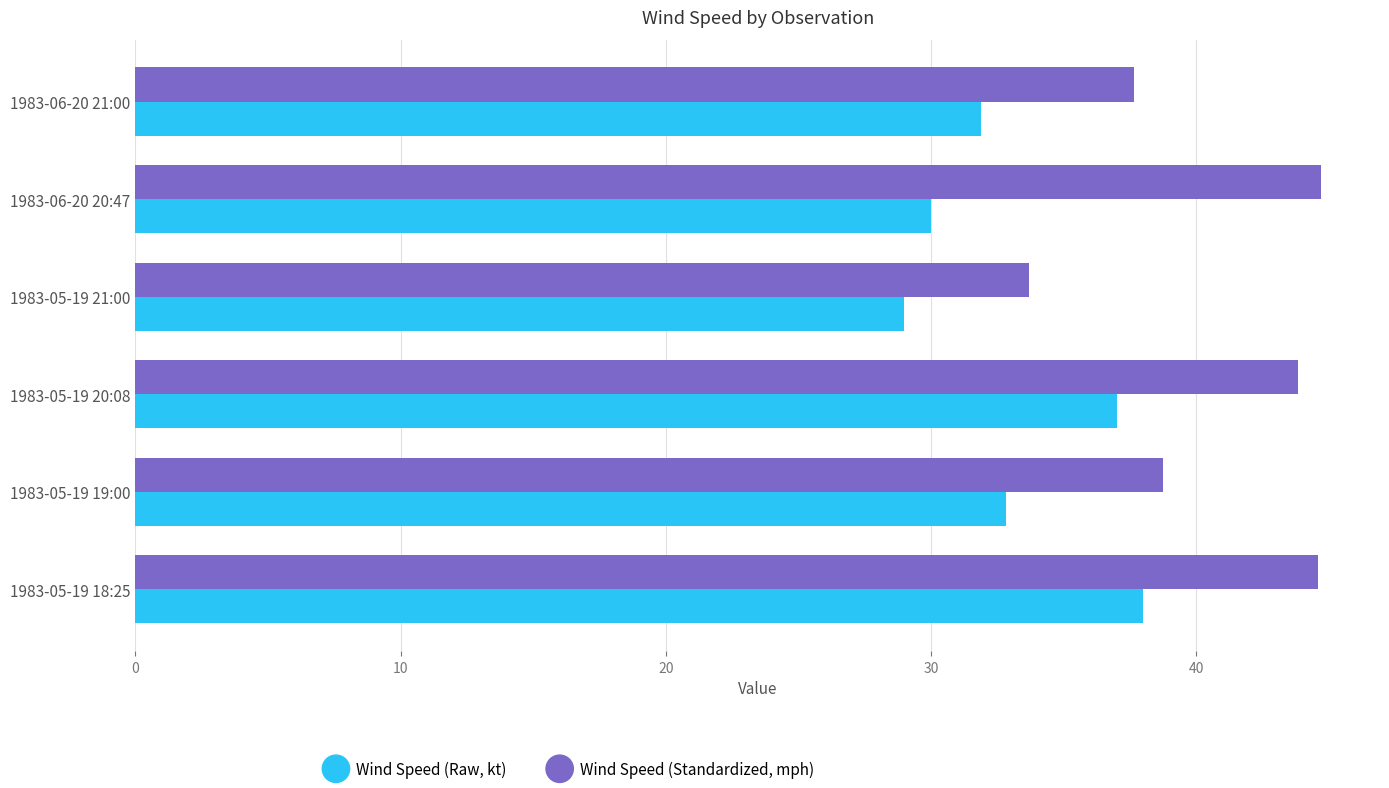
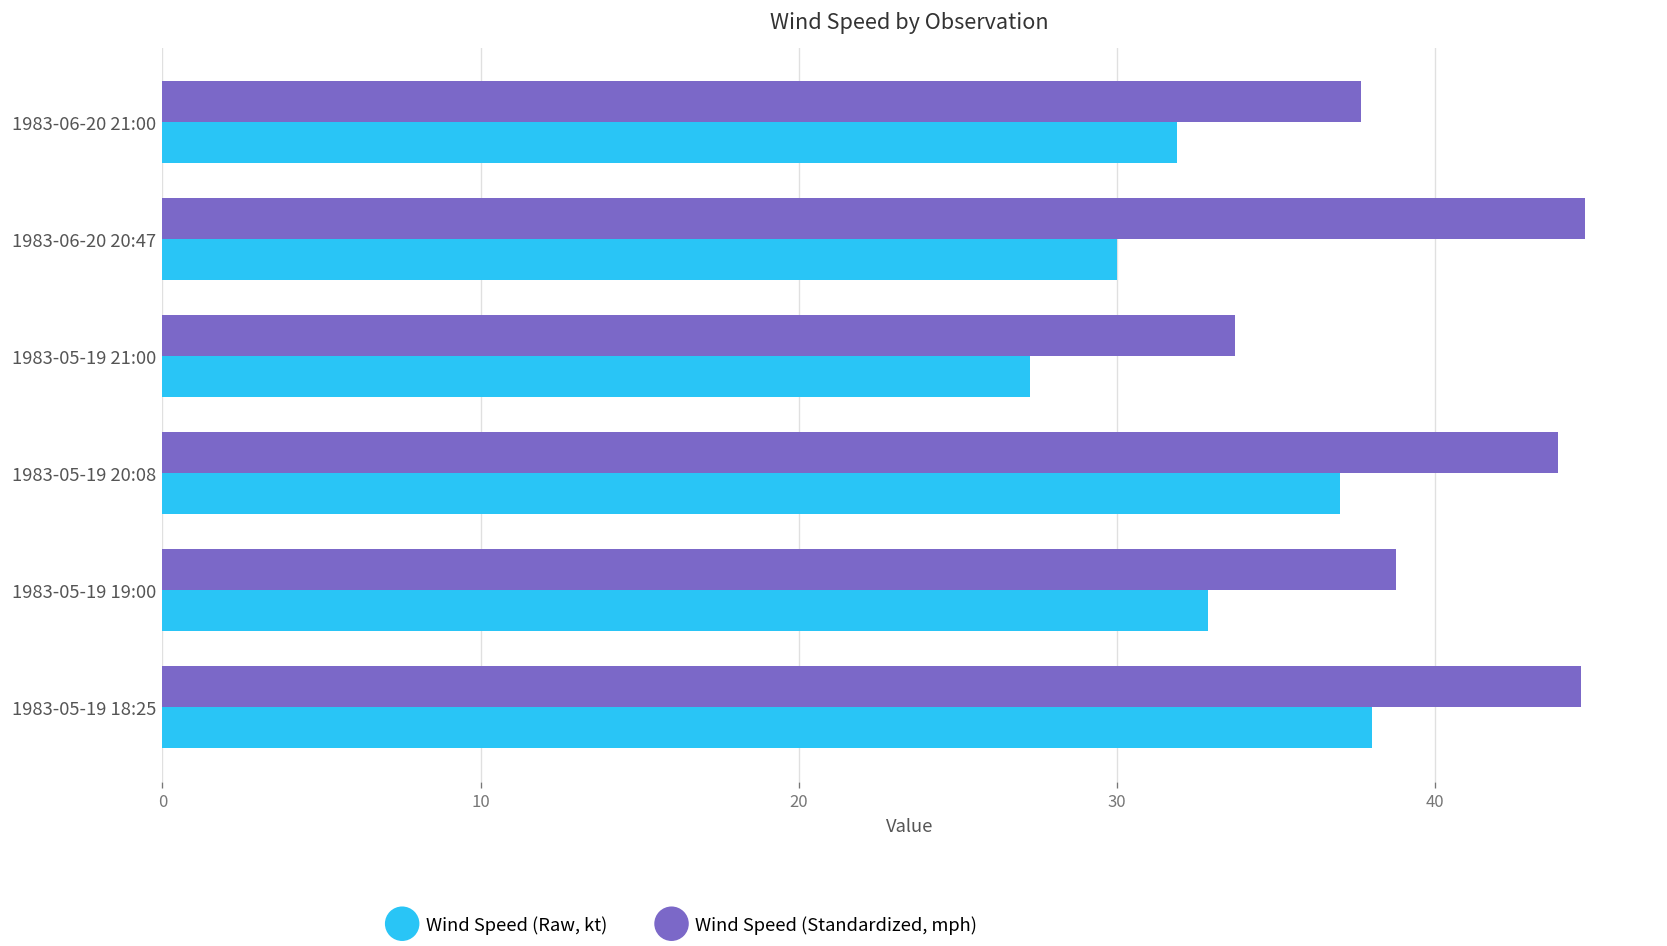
Wind Speed (Raw, kt), 1983-05-19 21:00: 29.0 -> 27.3
